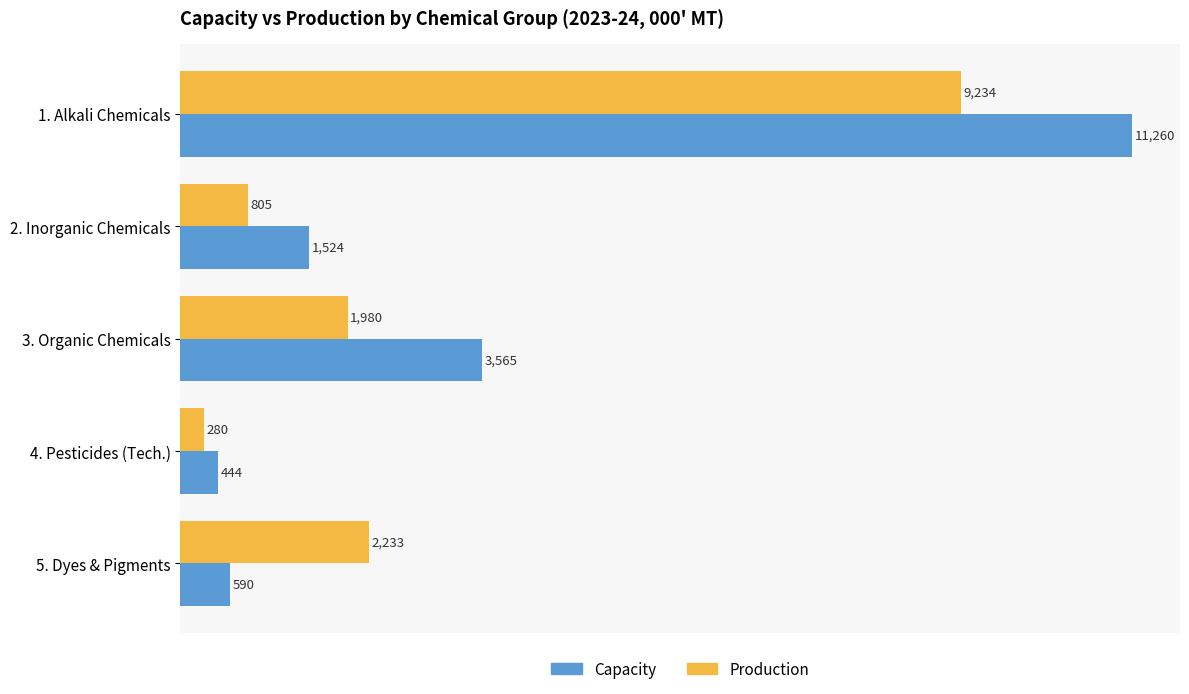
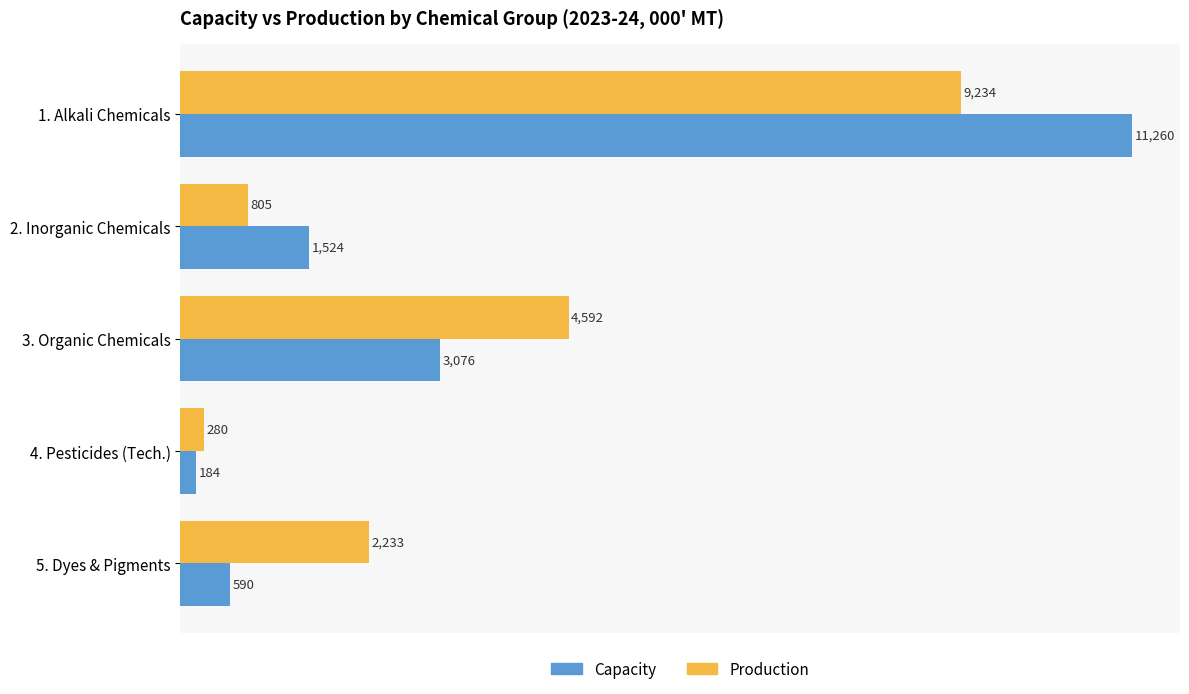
Production, 3. Organic Chemicals: 1,980 -> 4,592
Capacity, 3. Organic Chemicals: 3,565 -> 3,076
Capacity, 4. Pesticides (Tech.): 444 -> 184
